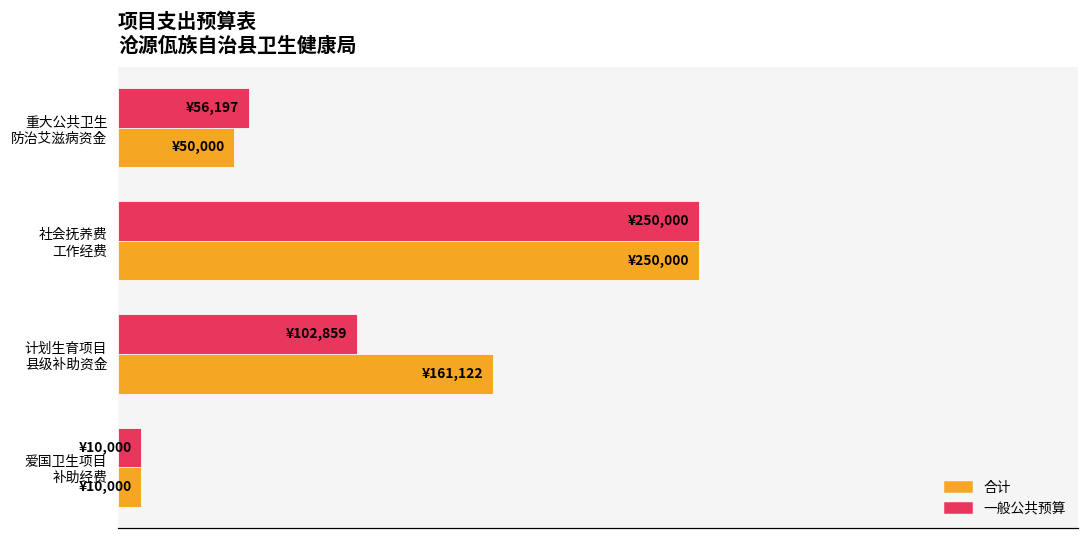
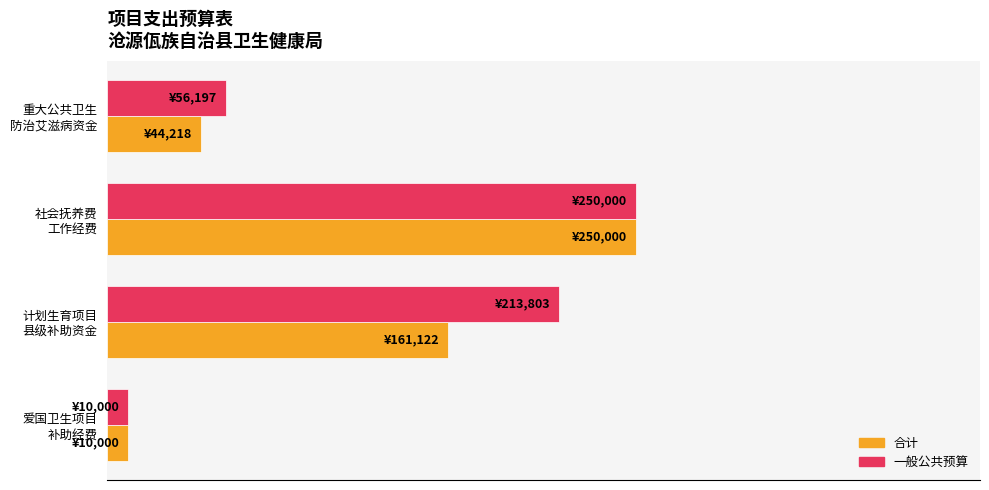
合计, 重大公共卫生 防治艾滋病资金: ¥50,000 -> ¥44,218
一般公共预算, 计划生育项目 县级补助资金: ¥102,859 -> ¥213,803
